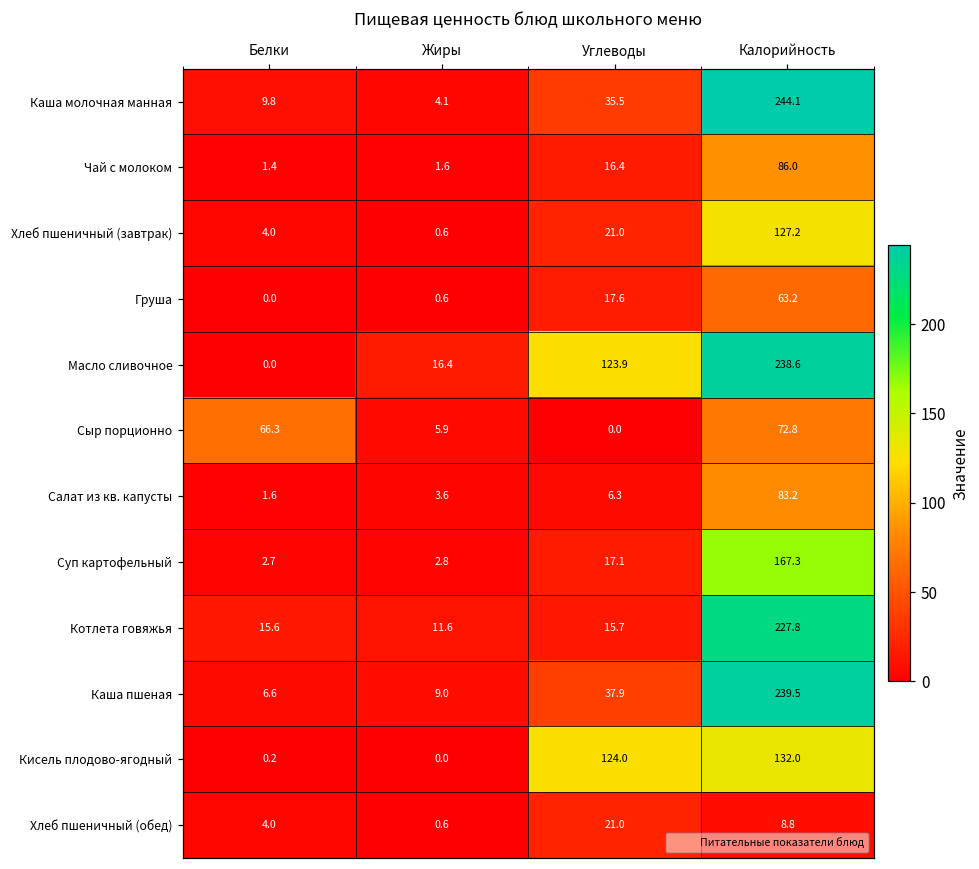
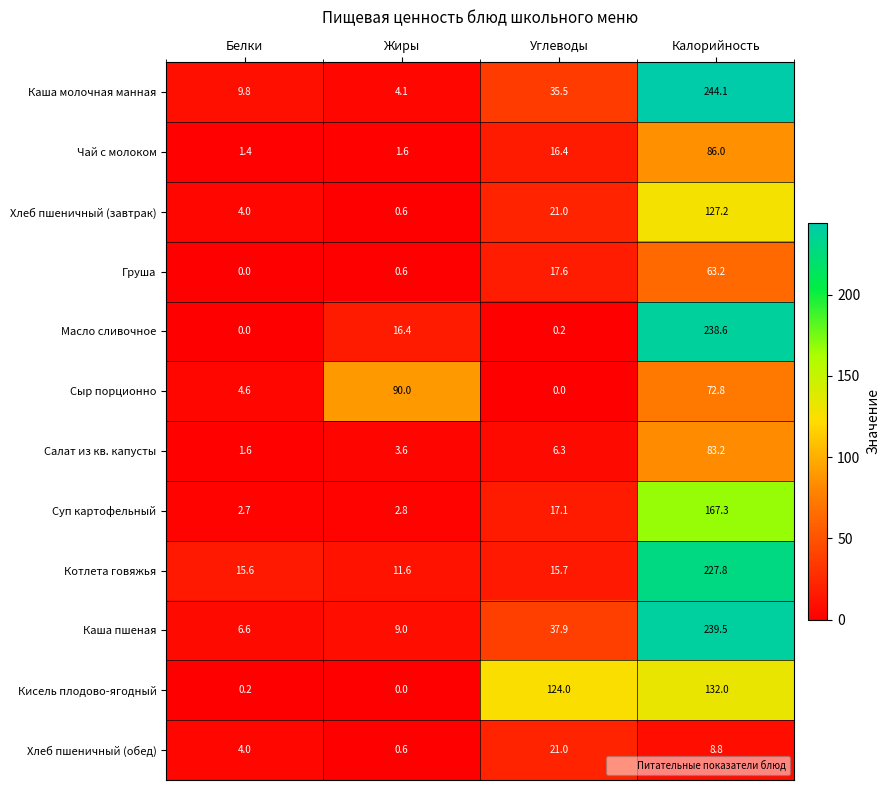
Масло сливочное, Углеводы: 123.9 -> 0.2
Сыр порционно, Белки: 66.3 -> 4.6
Сыр порционно, Жиры: 5.9 -> 90.0
